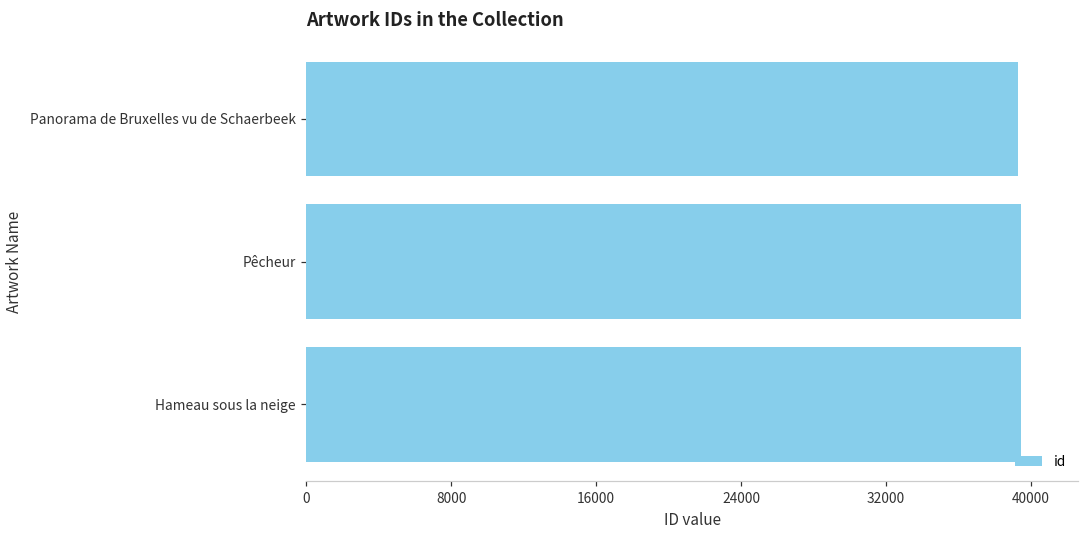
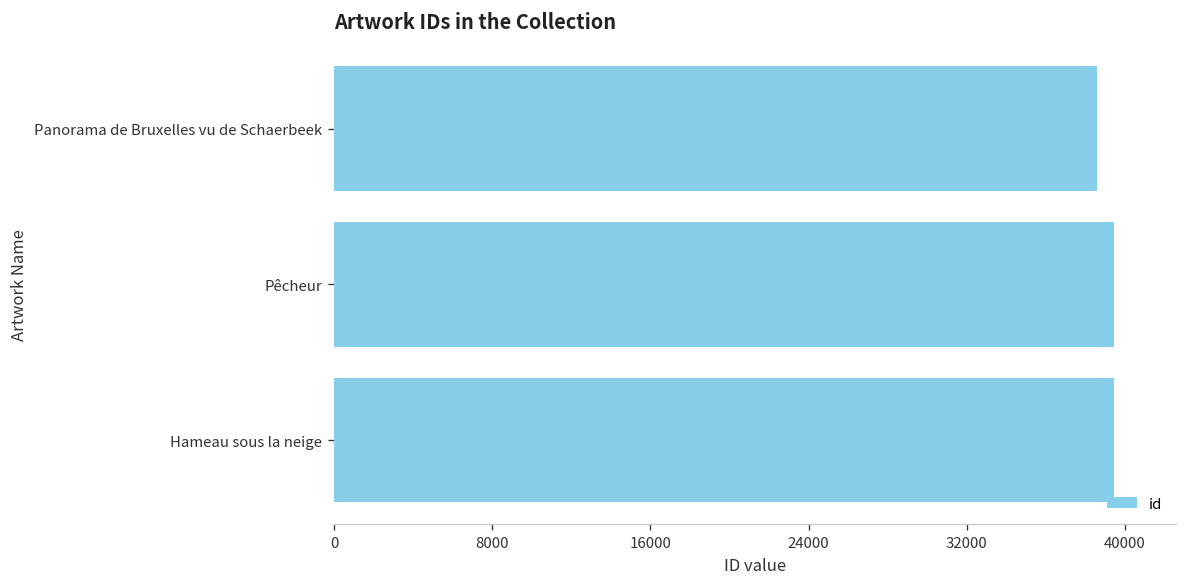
Panorama de Bruxelles vu de Schaerbeek: 39300 -> 38600
